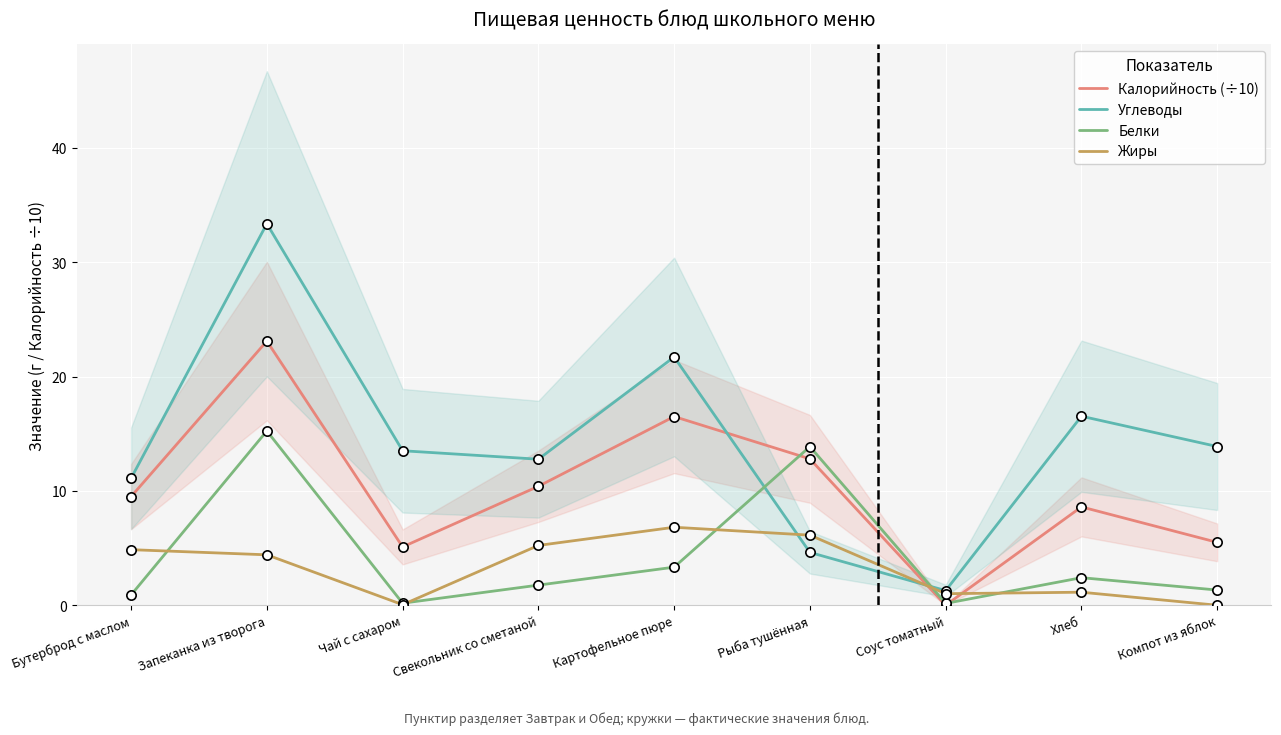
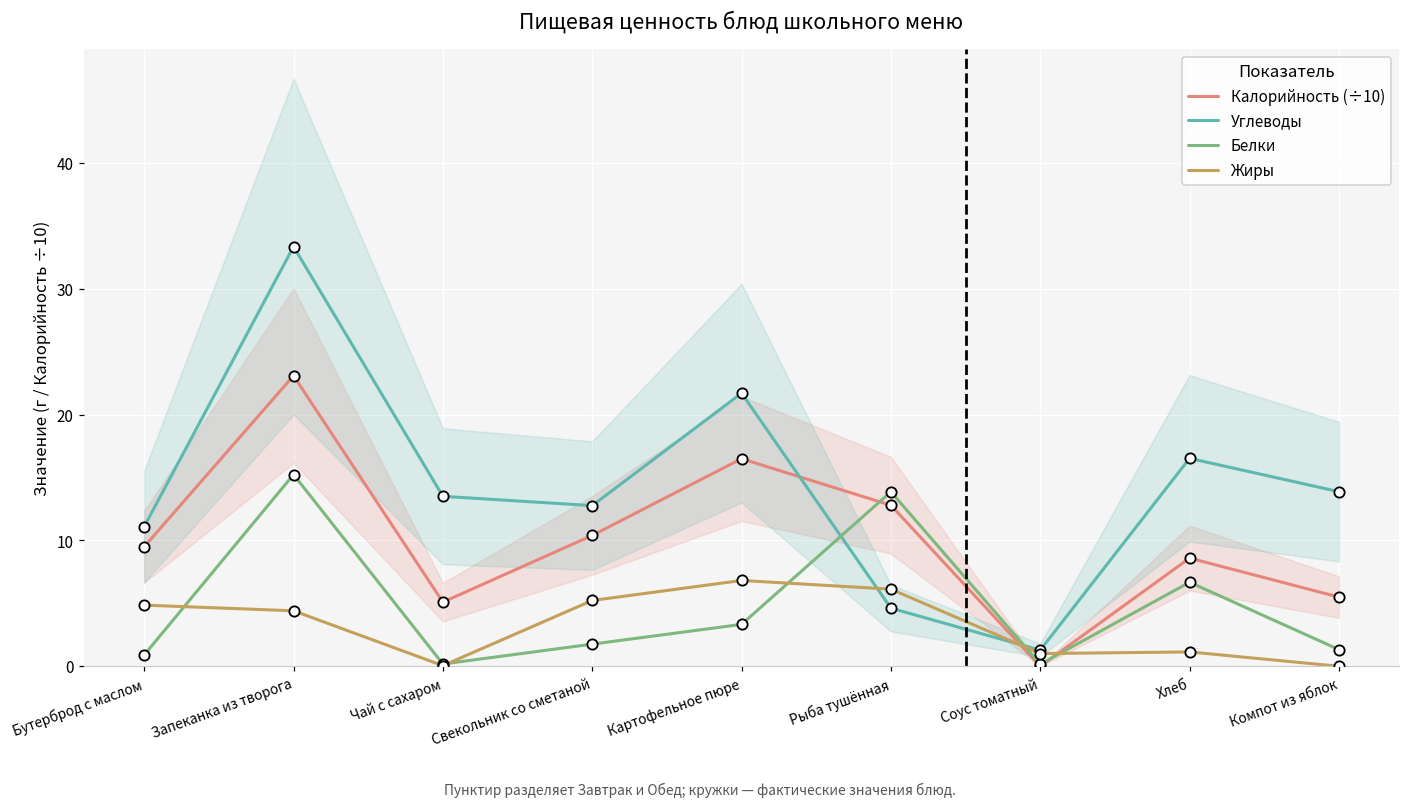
Белки, Хлеб: 2.4 -> 6.7
